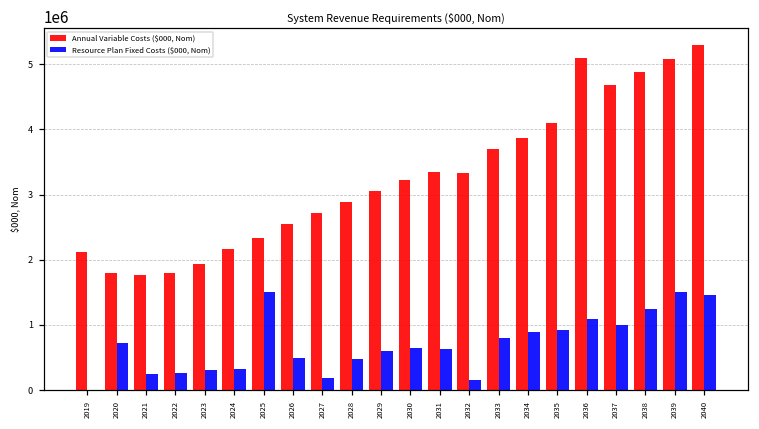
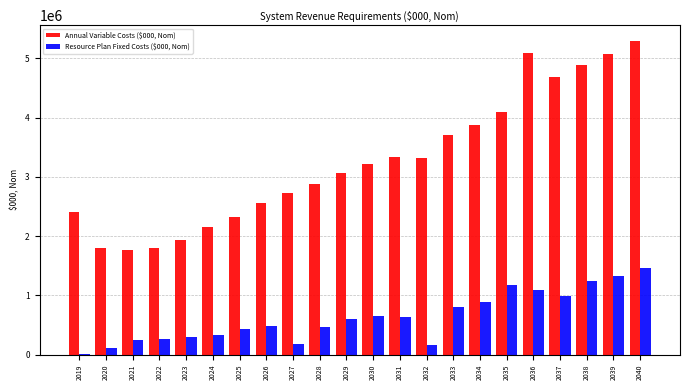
Annual Variable Costs ($000, Nom), 2019: 2100000 -> 2400000
Resource Plan Fixed Costs ($000, Nom), 2020: 700000 -> 100000
Resource Plan Fixed Costs ($000, Nom), 2025: 1500000 -> 400000
Resource Plan Fixed Costs ($000, Nom), 2035: 900000 -> 1200000
Resource Plan Fixed Costs ($000, Nom), 2039: 1500000 -> 1300000
